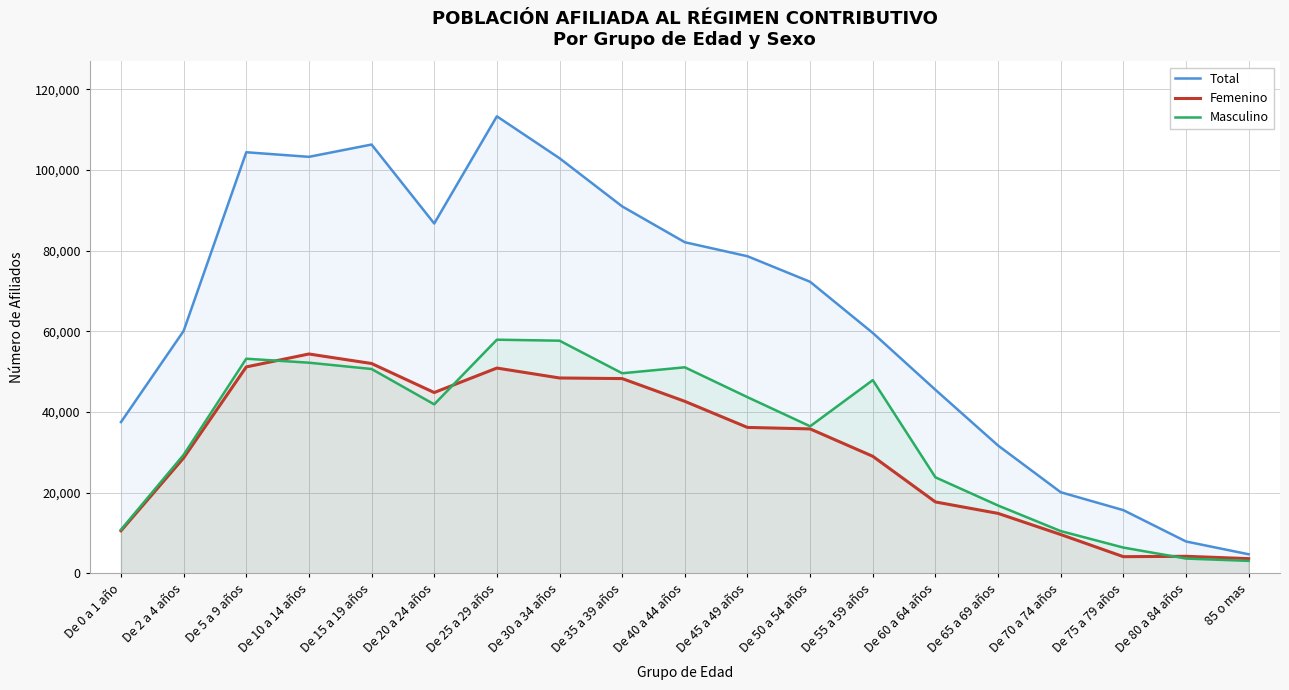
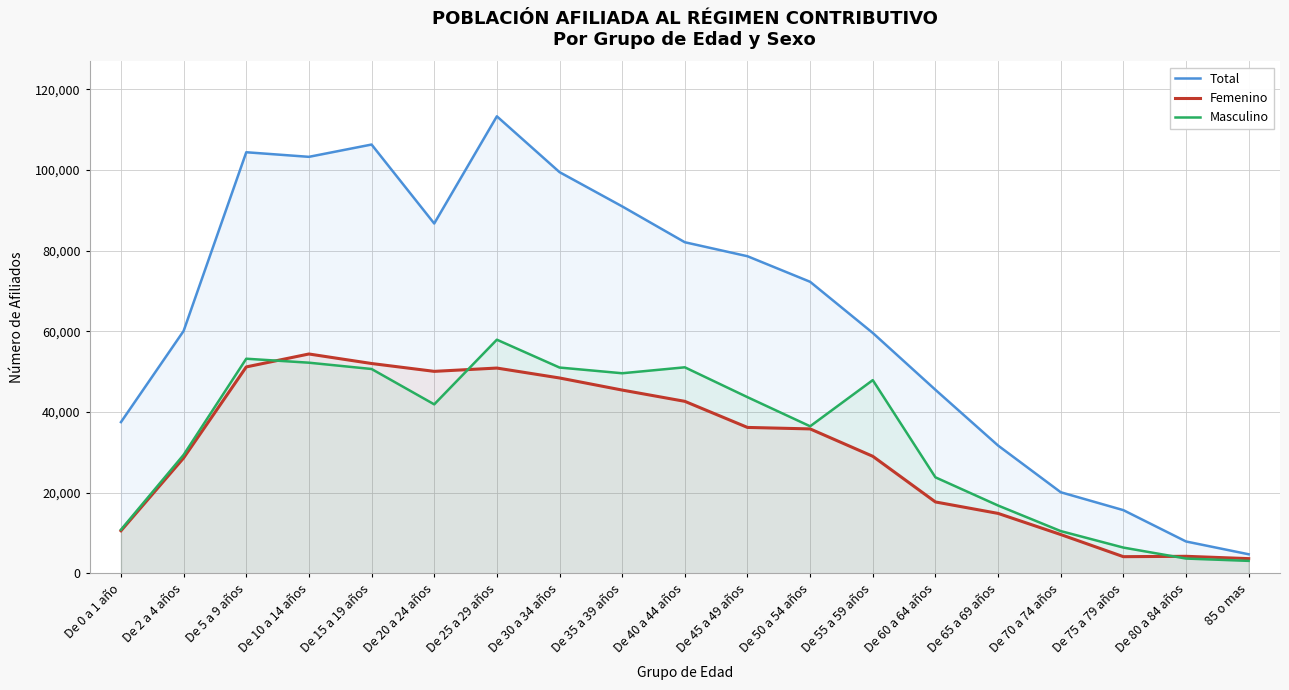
Femenino, De 20 a 24 años: 45,000 -> 50,000
Total, De 30 a 34 años: 103,000 -> 100,000
Masculino, De 30 a 34 años: 58,000 -> 51,000
Femenino, De 35 a 39 años: 48,000 -> 45,000
